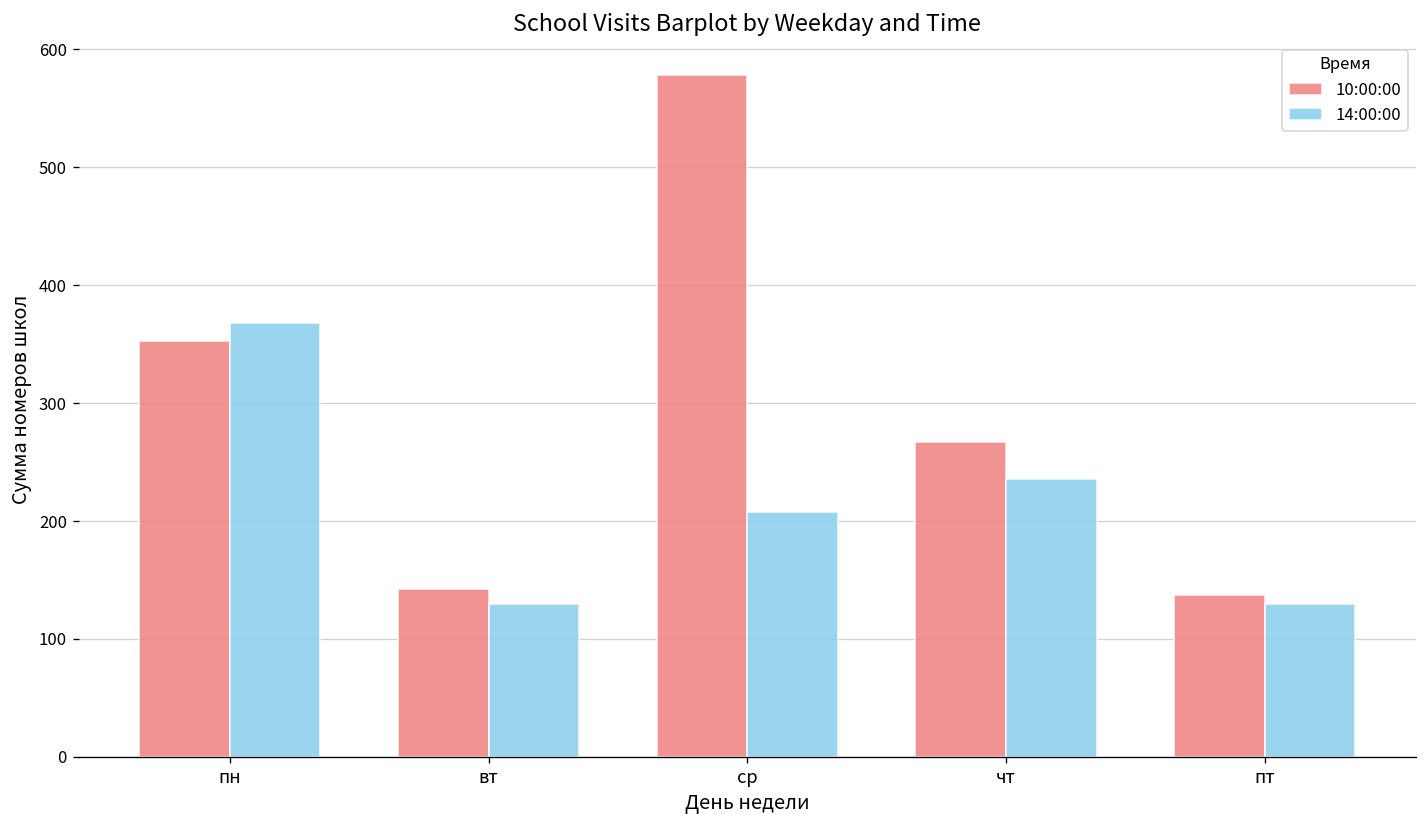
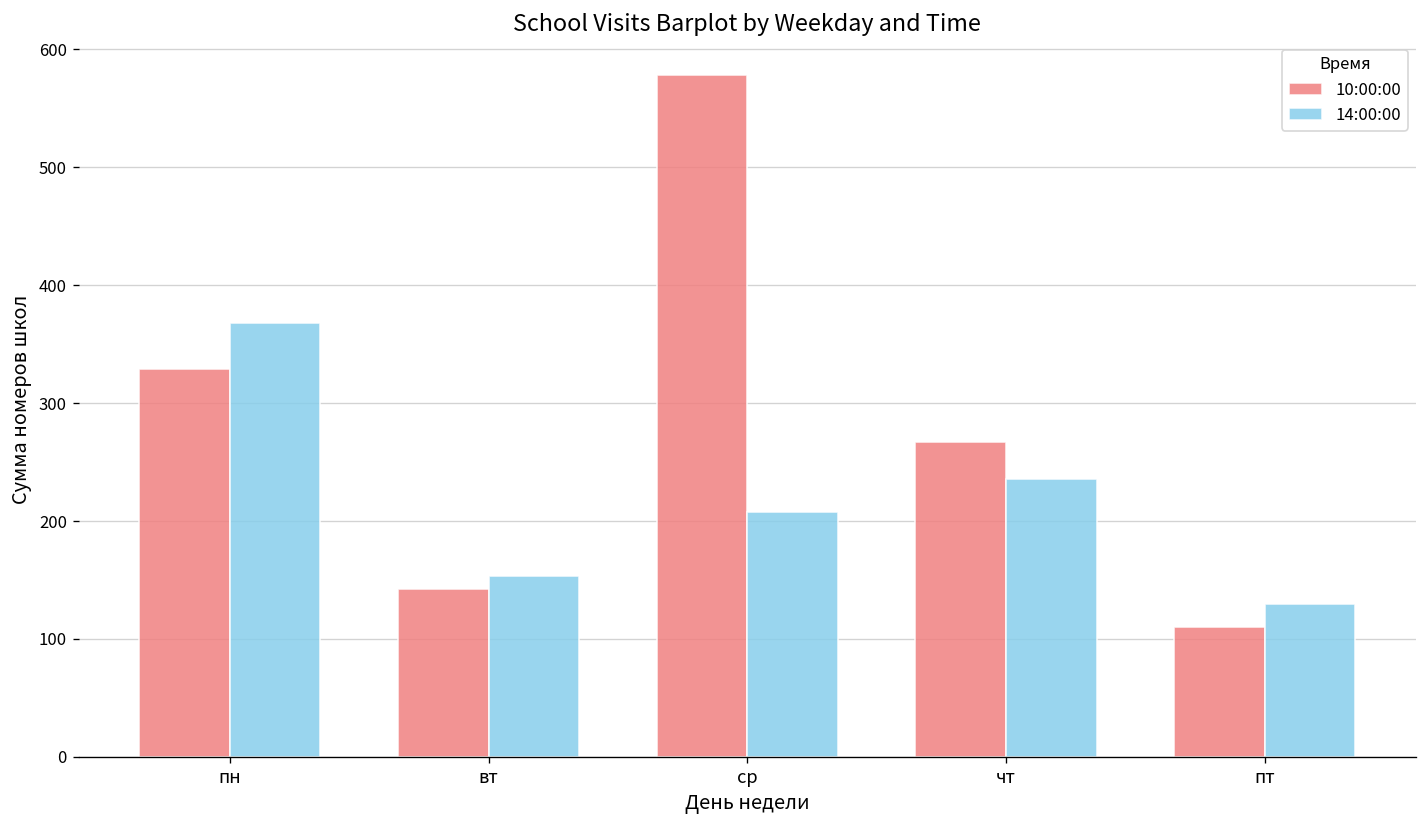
10:00:00, пн: 350 -> 330
14:00:00, вт: 130 -> 150
10:00:00, пт: 140 -> 110
